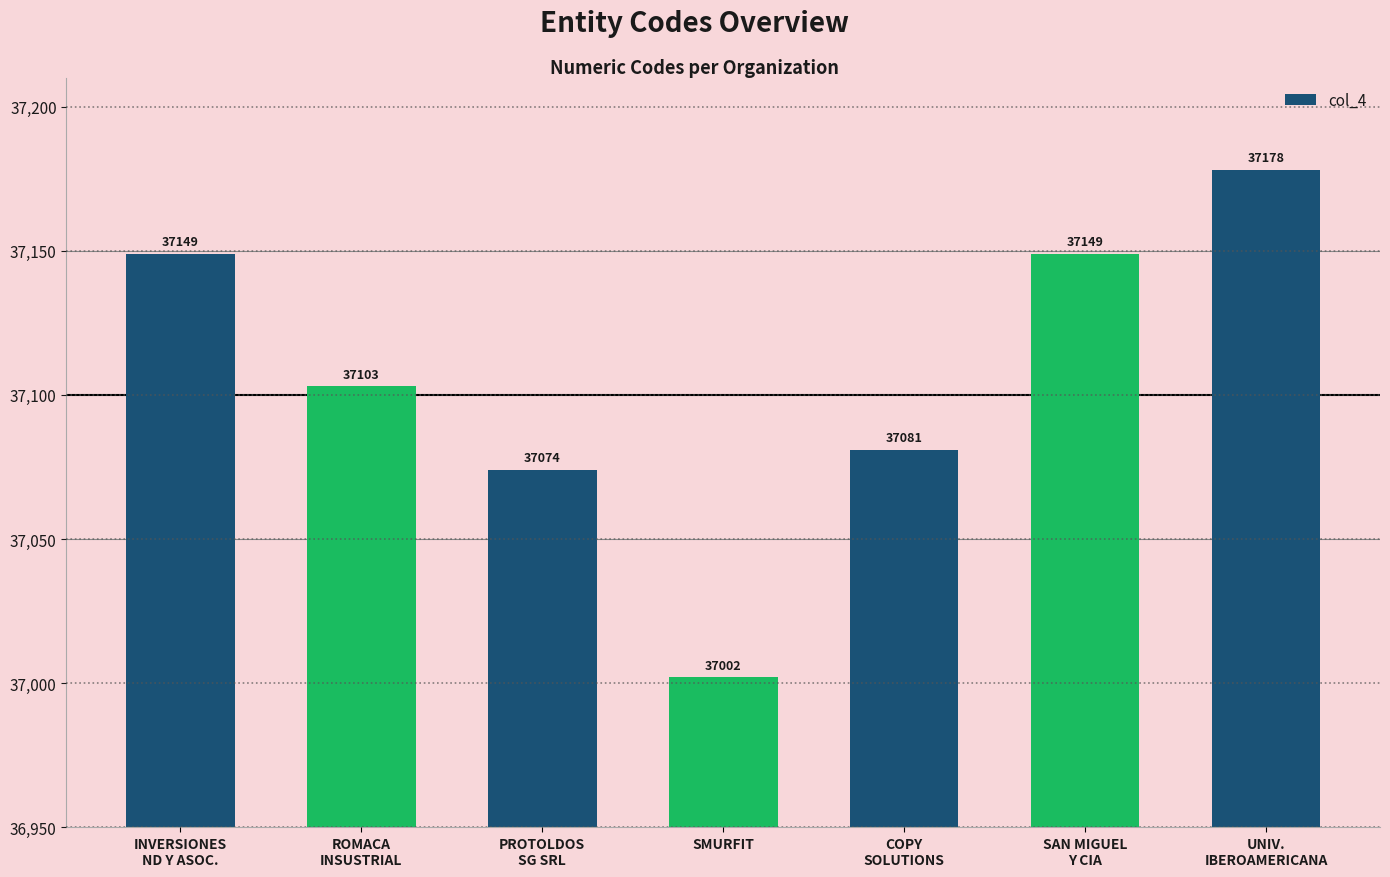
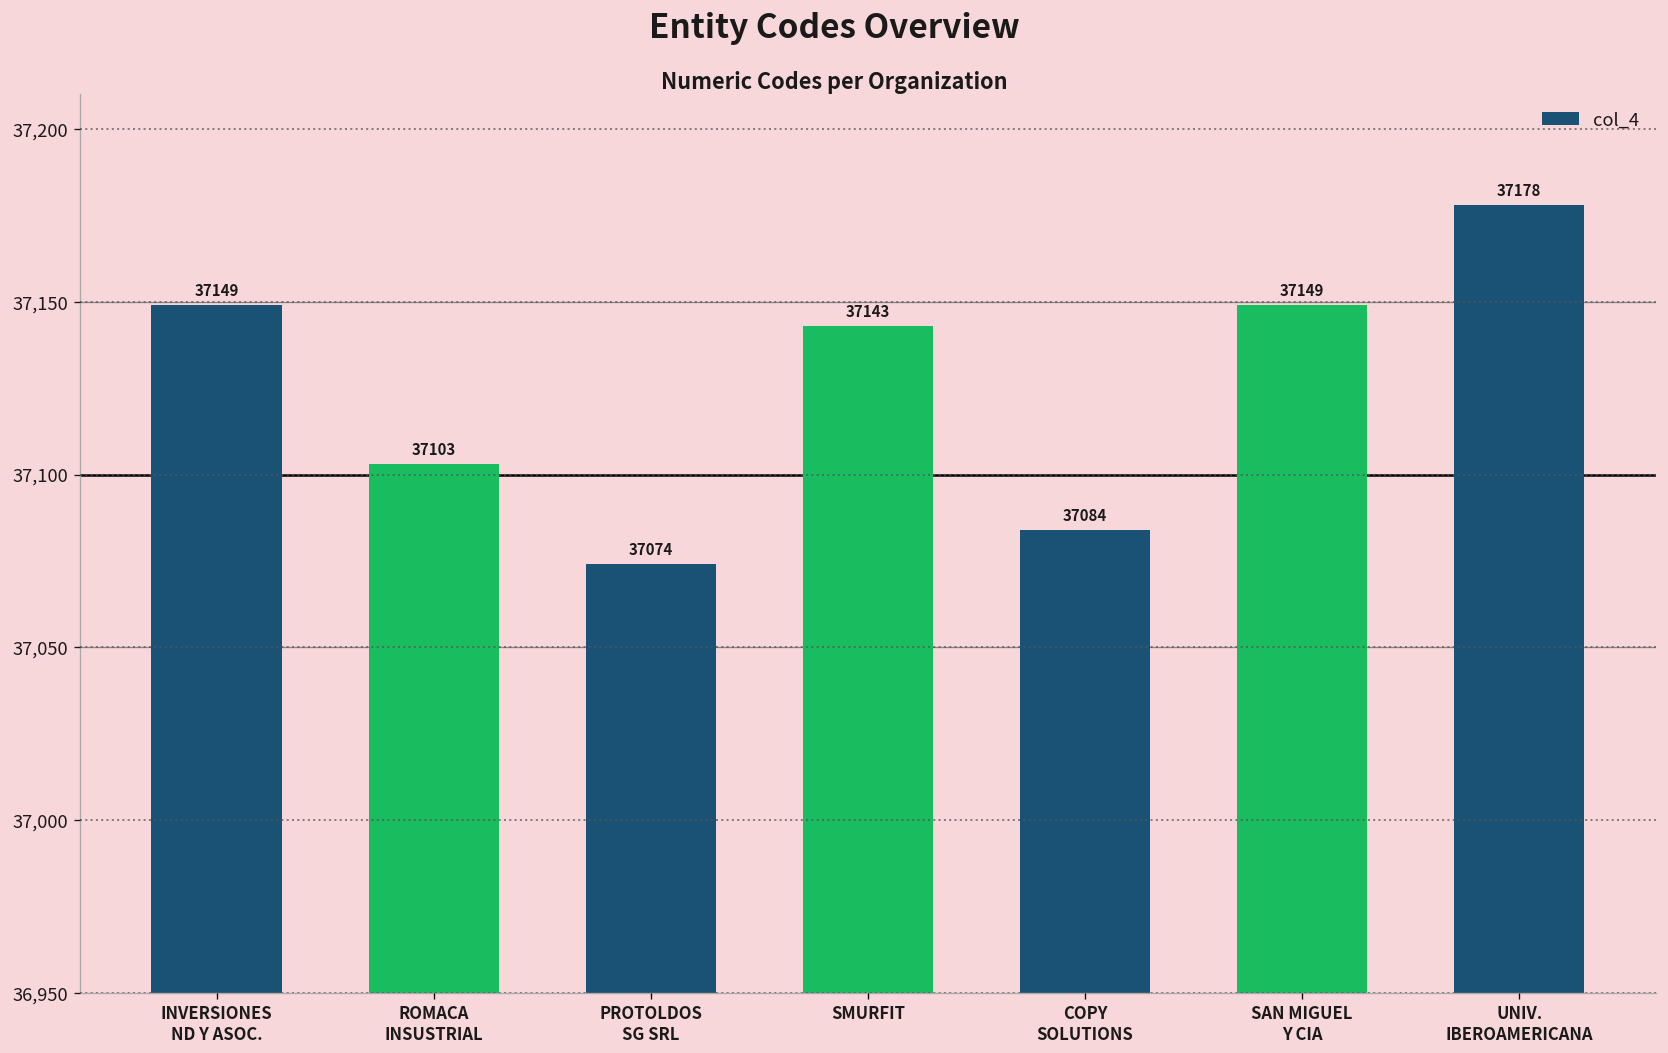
SMURFIT: 37002 -> 37143
COPY SOLUTIONS: 37081 -> 37084
